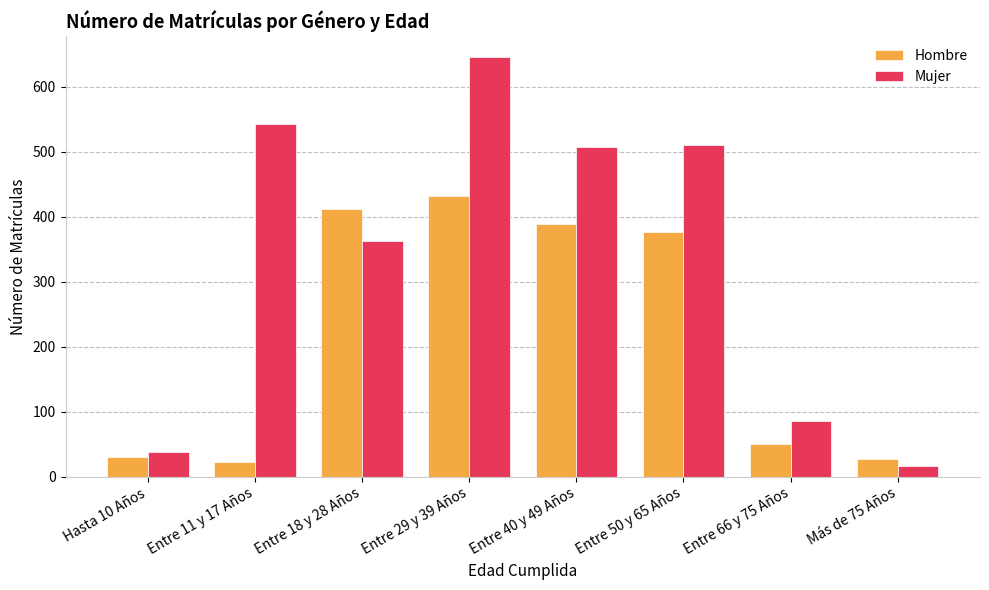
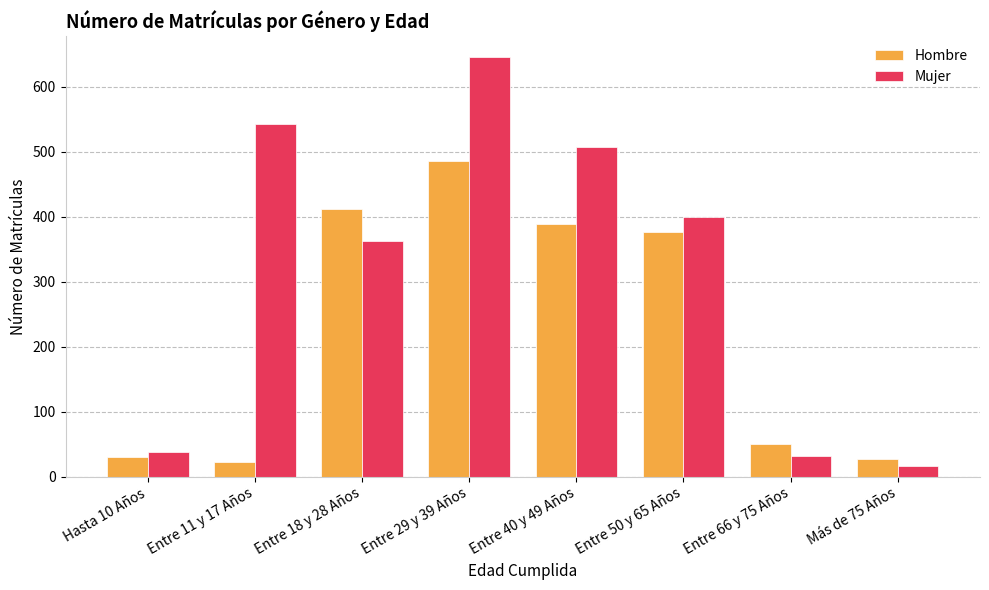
Hombre, Entre 29 y 39 Años: 430 -> 490
Mujer, Entre 50 y 65 Años: 510 -> 400
Mujer, Entre 66 y 75 Años: 90 -> 30
